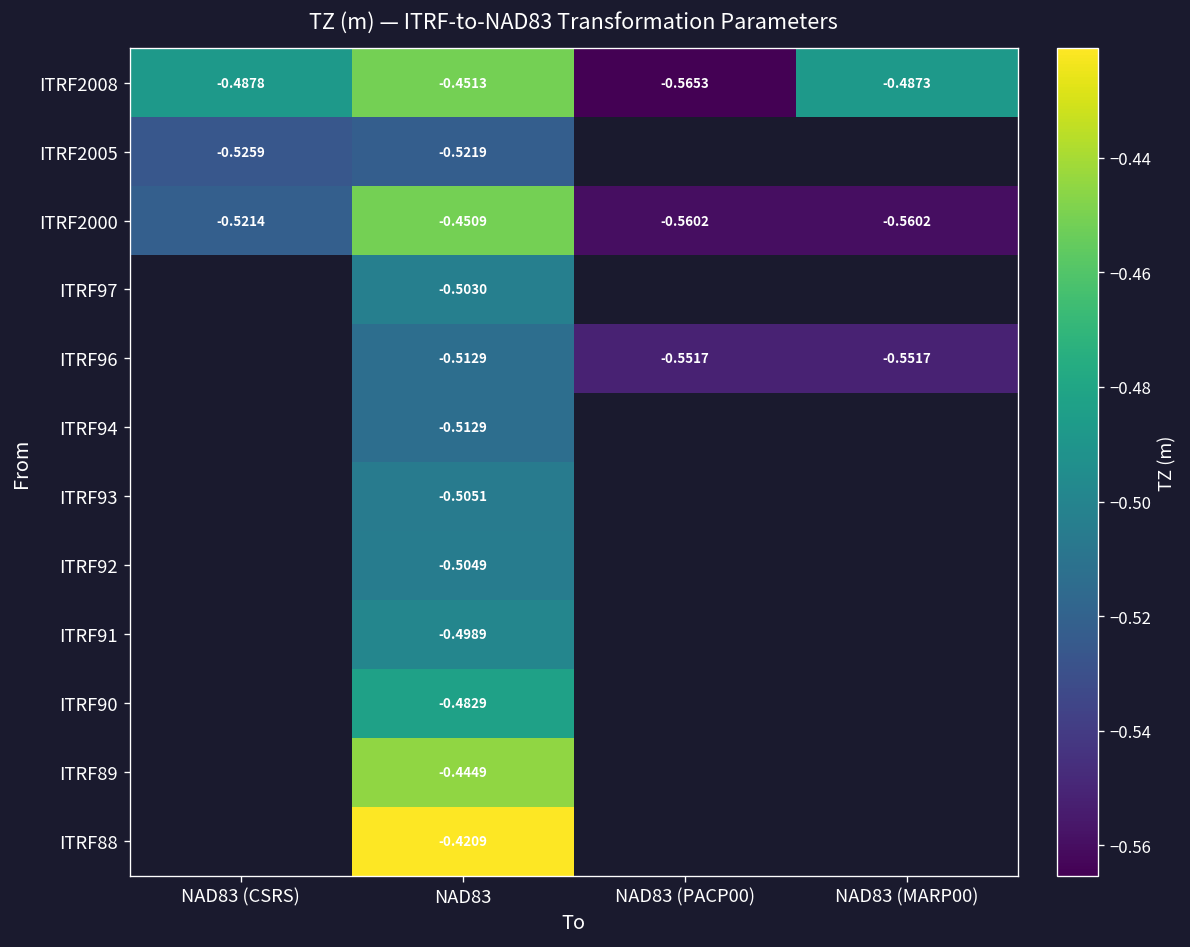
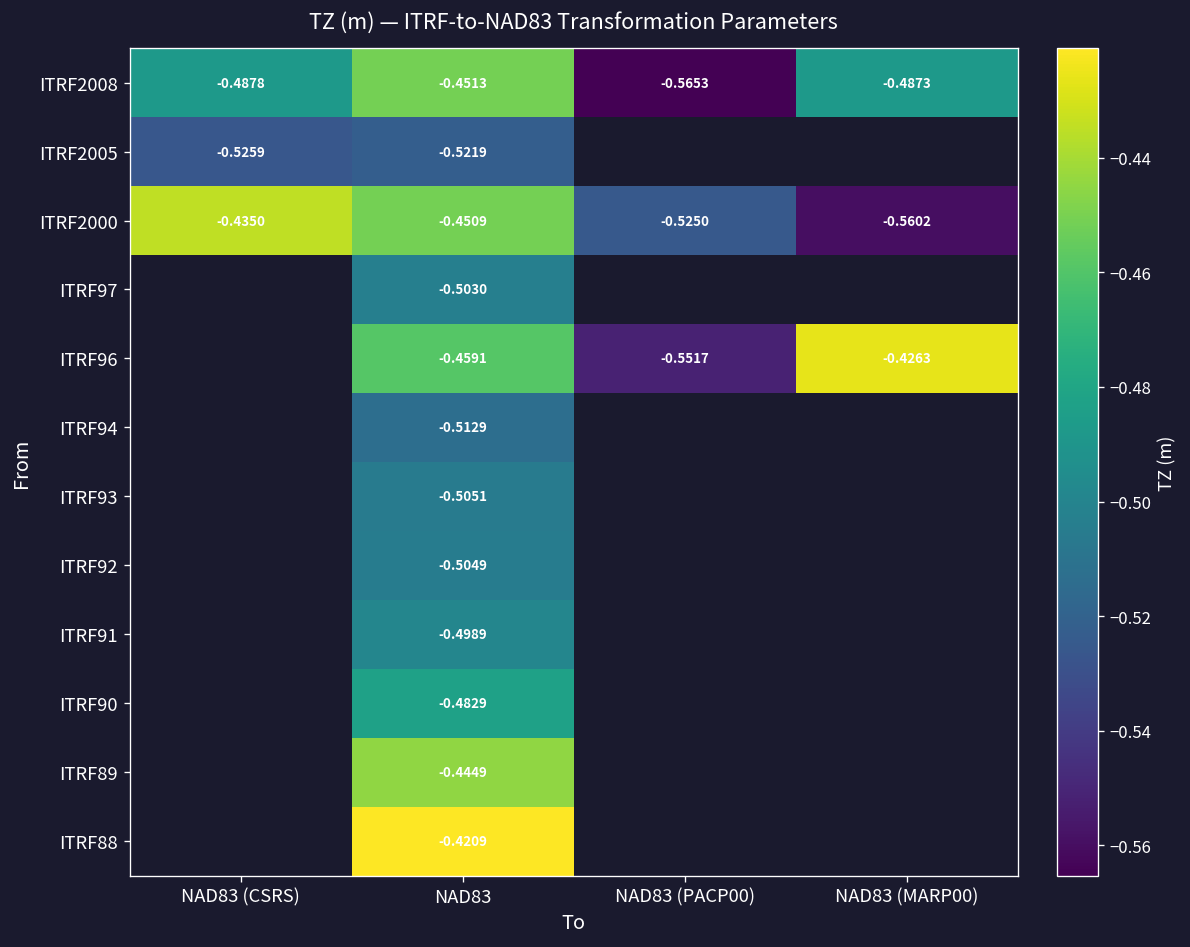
ITRF2000, NAD83 (CSRS): -0.5214 -> -0.4350
ITRF2000, NAD83 (PACP00): -0.5602 -> -0.5250
ITRF96, NAD83: -0.5129 -> -0.4591
ITRF96, NAD83 (MARP00): -0.5517 -> -0.4263
